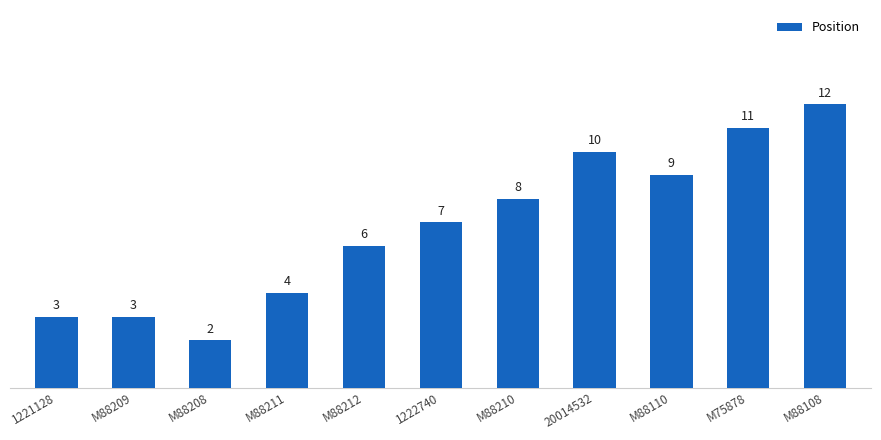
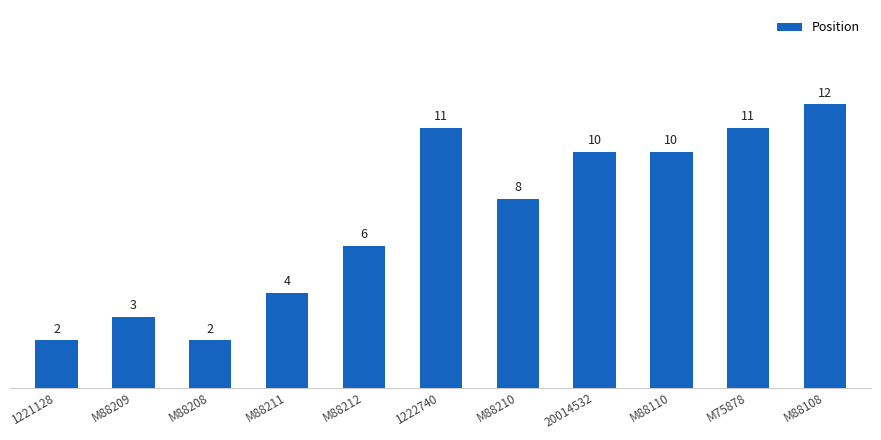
1221128: 3 -> 2
1222740: 7 -> 11
M88110: 9 -> 10
